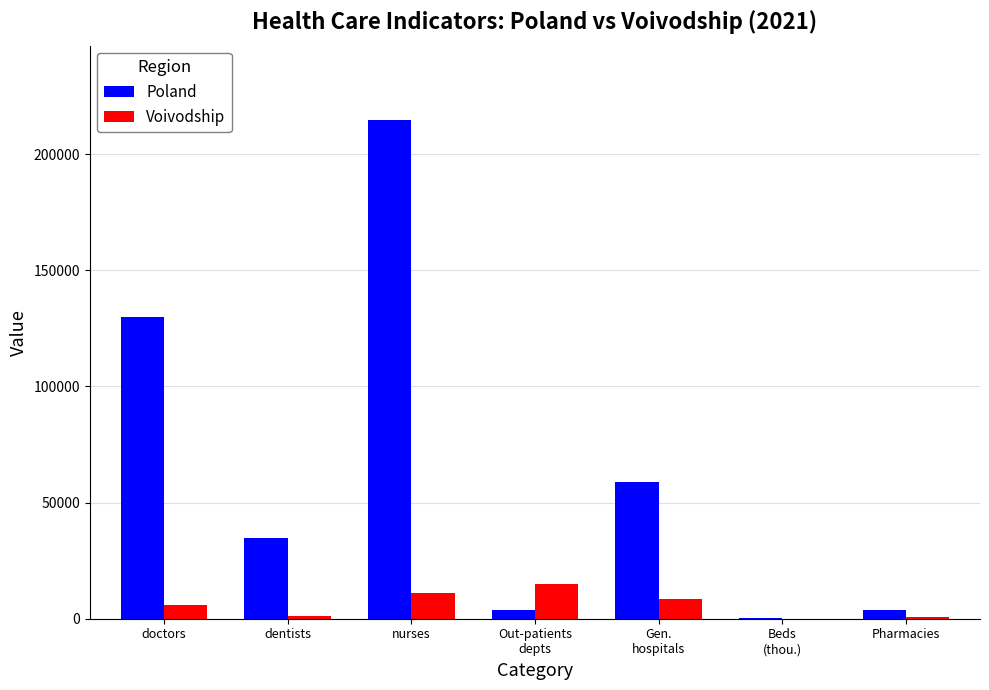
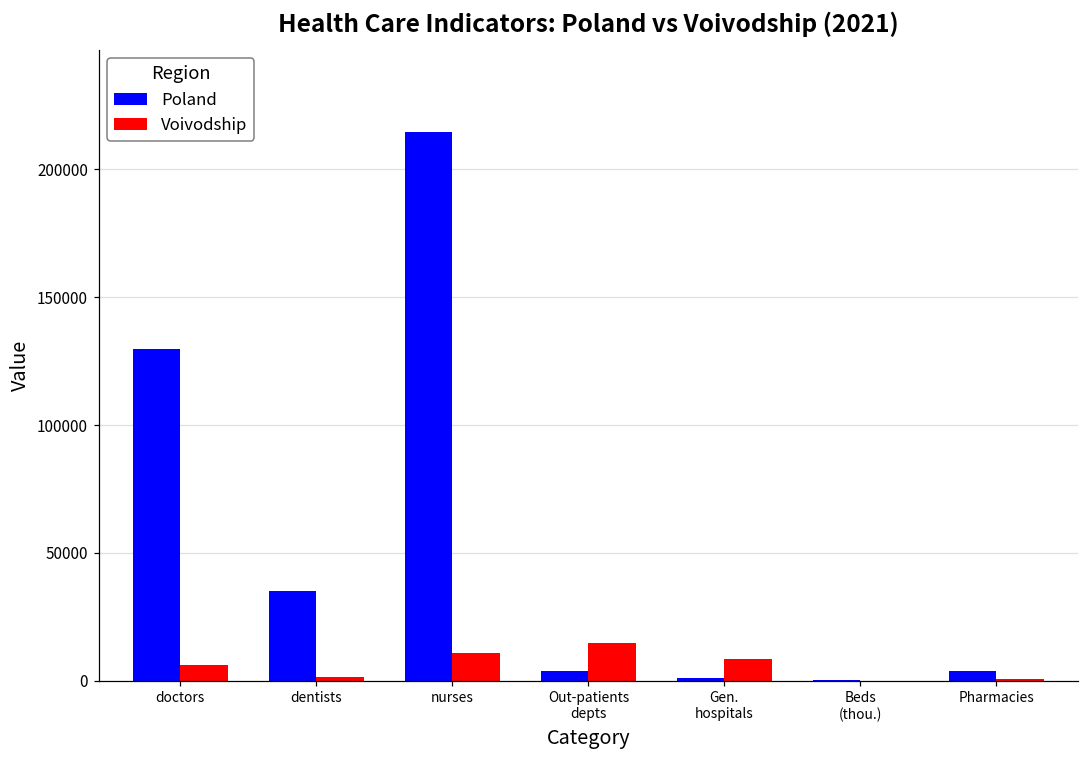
Poland, Gen. hospitals: 59000 -> 1000
